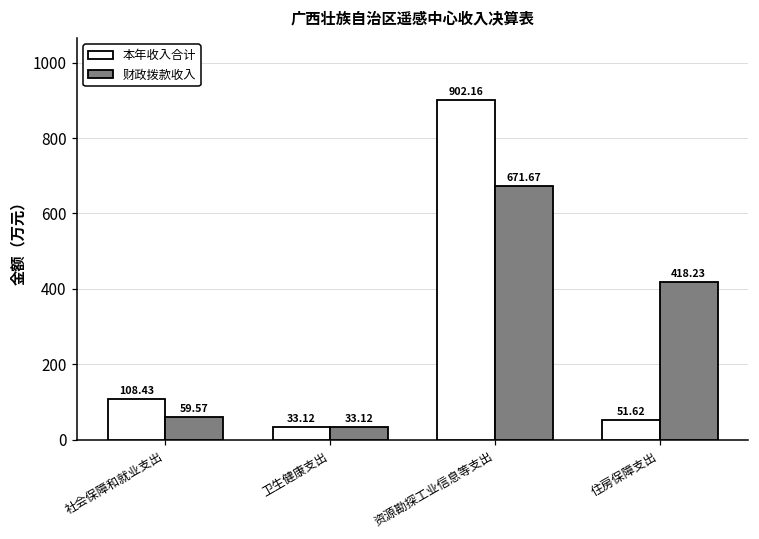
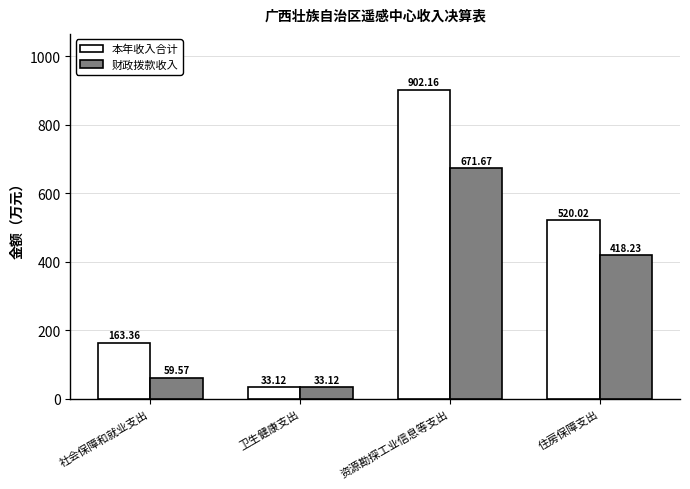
本年收入合计, 社会保障和就业支出: 108.43 -> 163.36
本年收入合计, 住房保障支出: 51.62 -> 520.02
